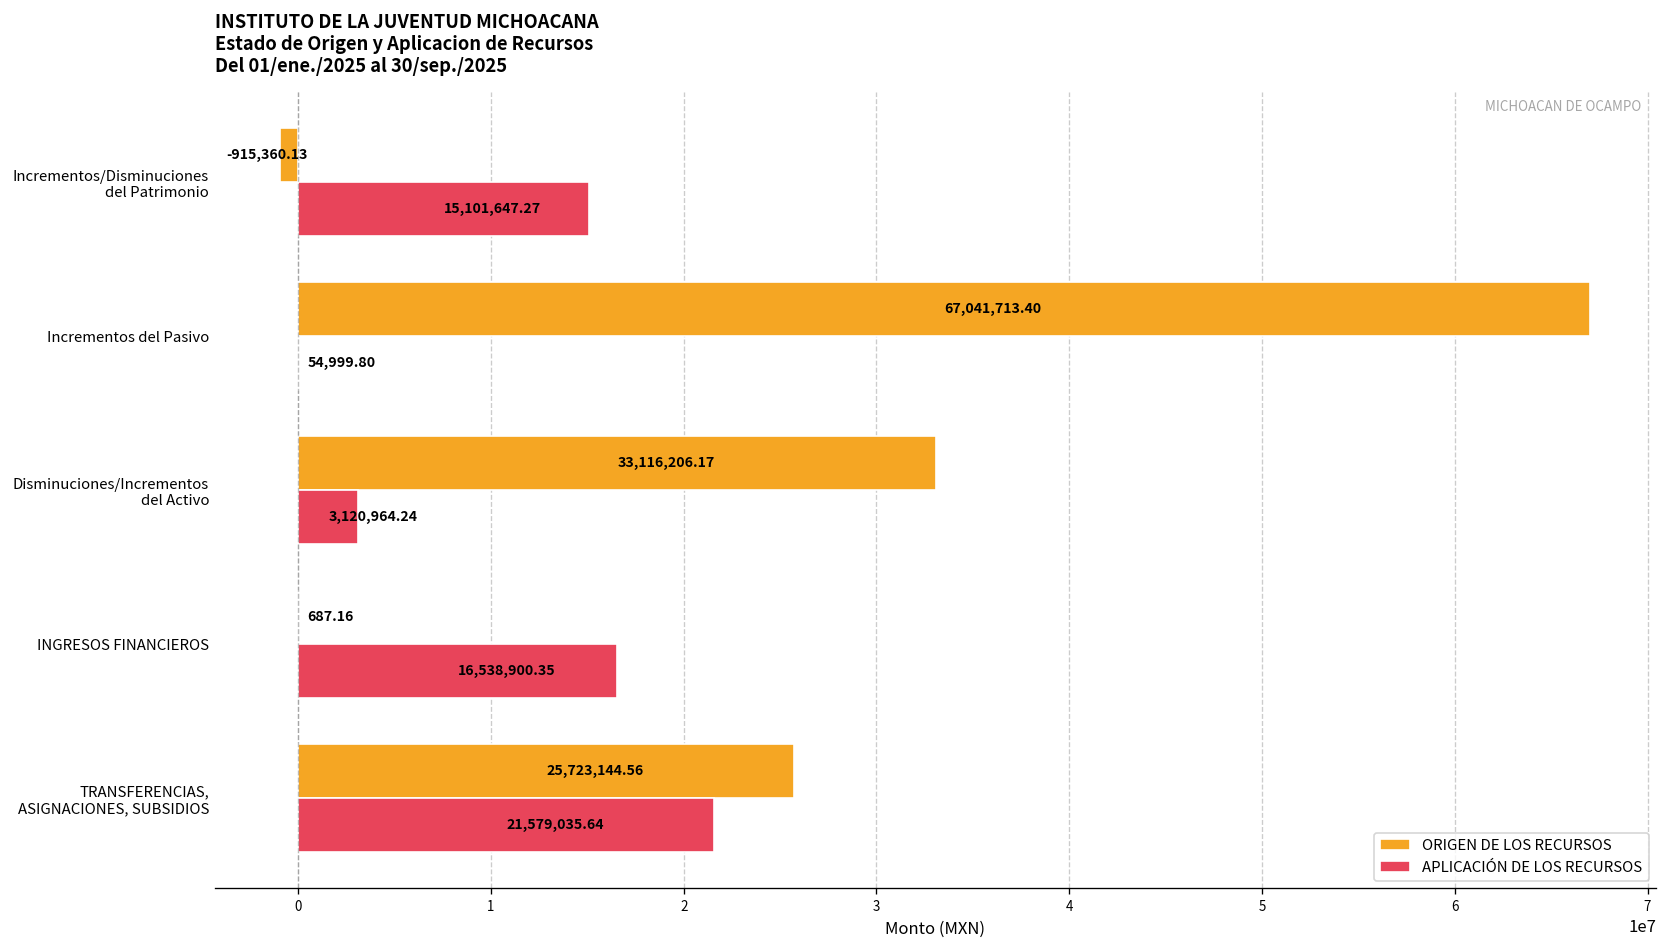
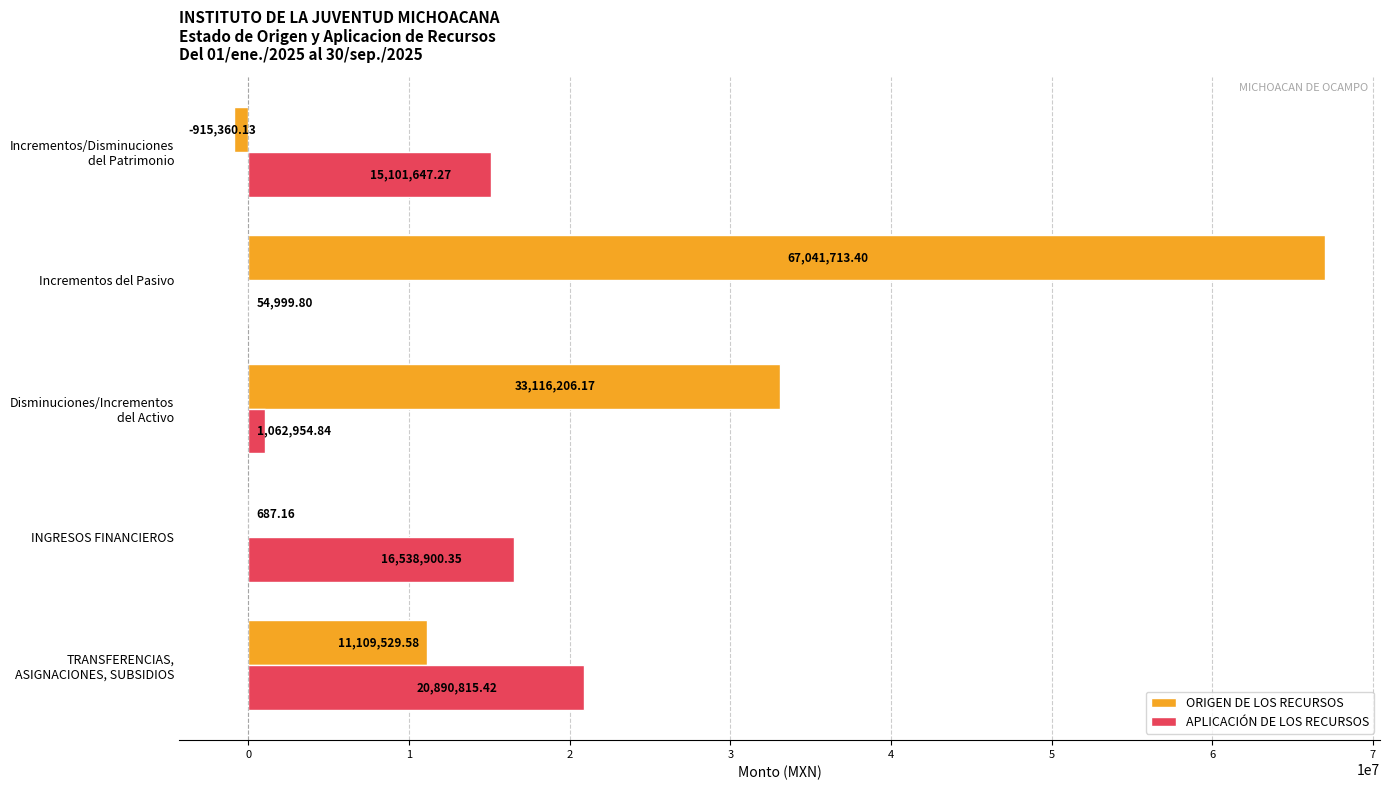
APLICACIÓN DE LOS RECURSOS, Disminuciones/Incrementos del Activo: 3,120,964.24 -> 1,062,954.84
ORIGEN DE LOS RECURSOS, TRANSFERENCIAS, ASIGNACIONES, SUBSIDIOS: 25,723,144.56 -> 11,109,529.58
APLICACIÓN DE LOS RECURSOS, TRANSFERENCIAS, ASIGNACIONES, SUBSIDIOS: 21,579,035.64 -> 20,890,815.42
